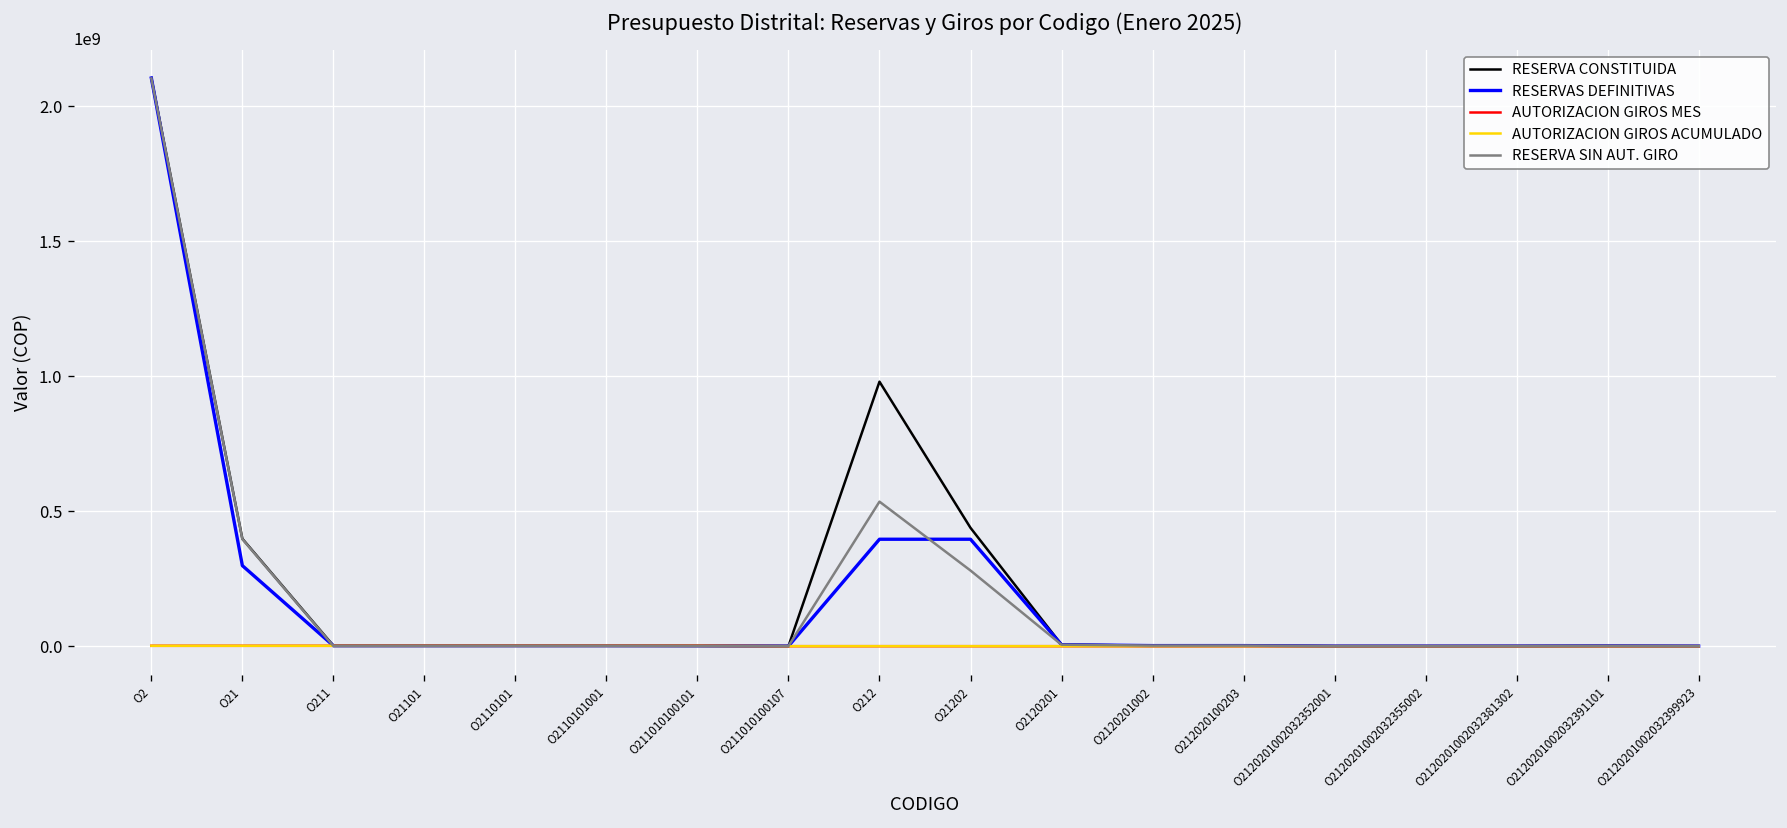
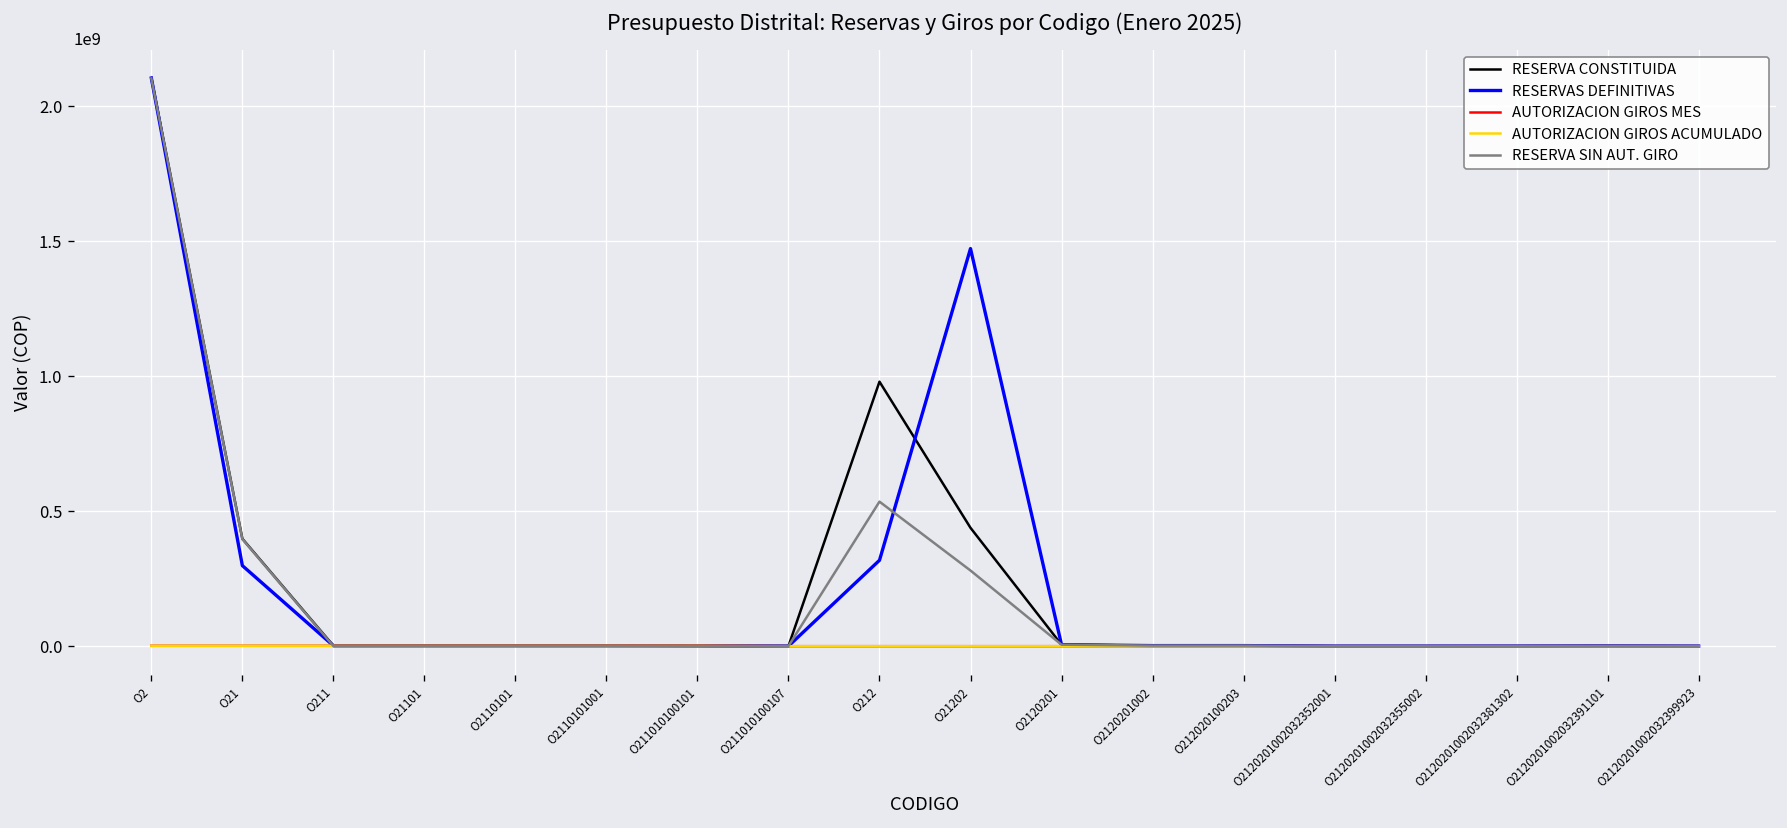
RESERVAS DEFINITIVAS, O212: 400000000 -> 320000000
RESERVAS DEFINITIVAS, O21202: 400000000 -> 1470000000
